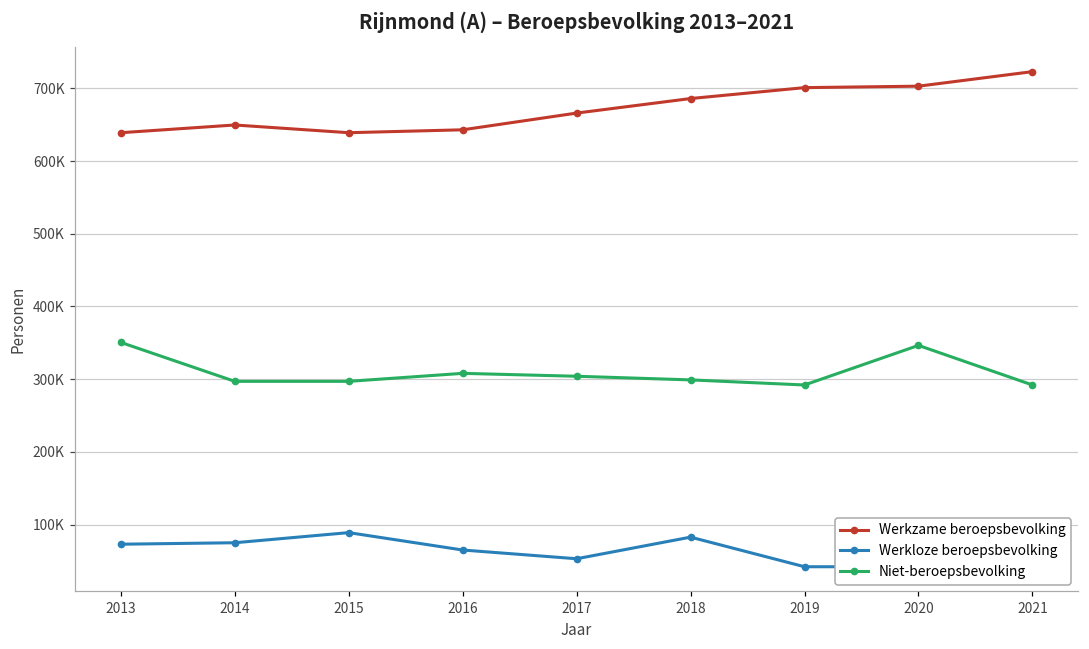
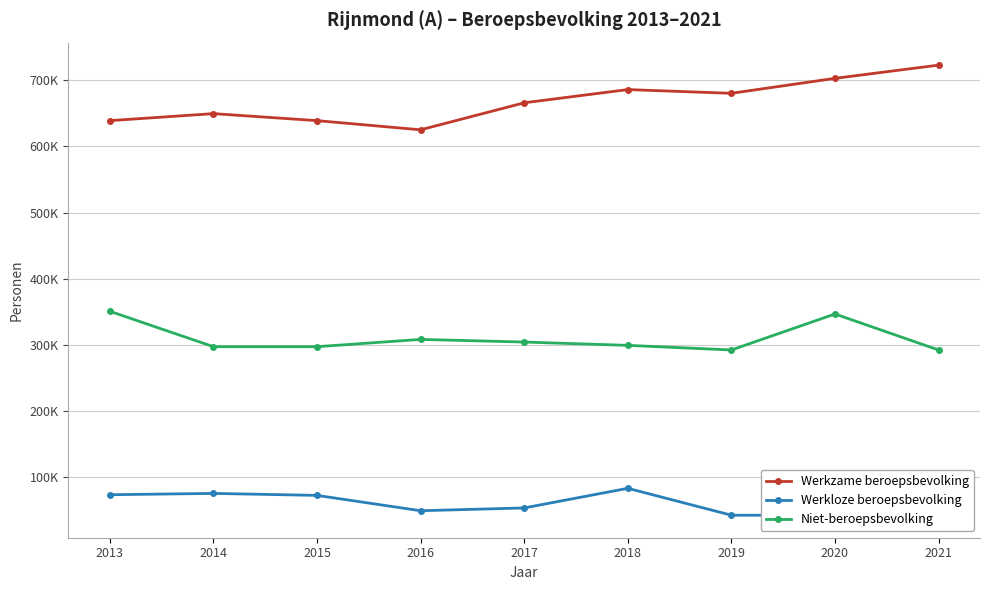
Werkloze beroepsbevolking, 2015: 90000 -> 70000
Werkzame beroepsbevolking, 2016: 640000 -> 630000
Werkloze beroepsbevolking, 2016: 70000 -> 50000
Werkzame beroepsbevolking, 2019: 700000 -> 680000
